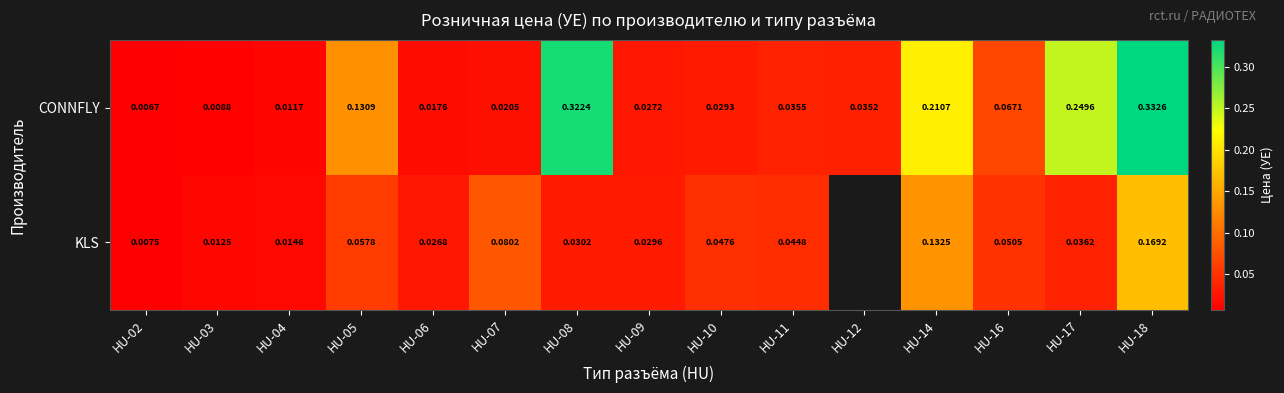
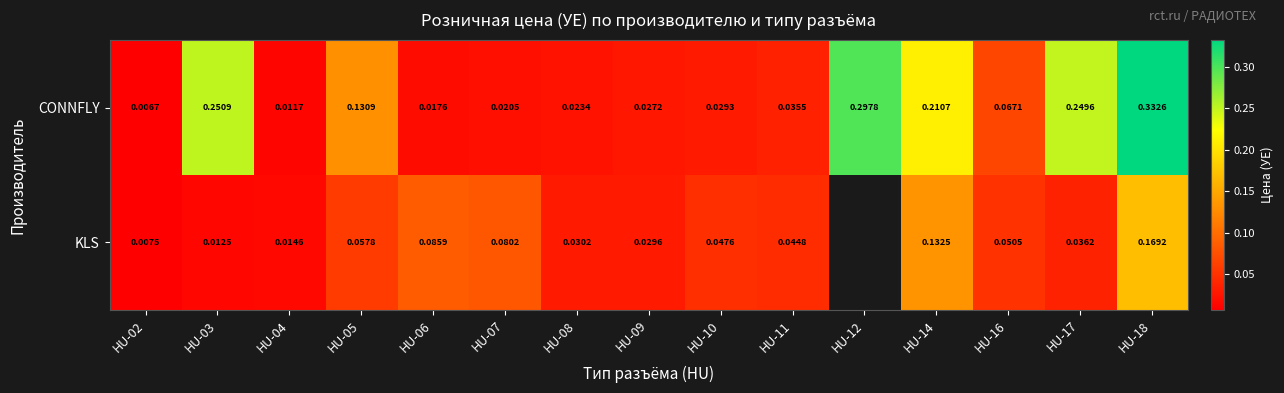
CONNFLY, HU-03: 0.0088 -> 0.2509
CONNFLY, HU-08: 0.3224 -> 0.0234
CONNFLY, HU-12: 0.0352 -> 0.2978
KLS, HU-06: 0.0268 -> 0.0859
